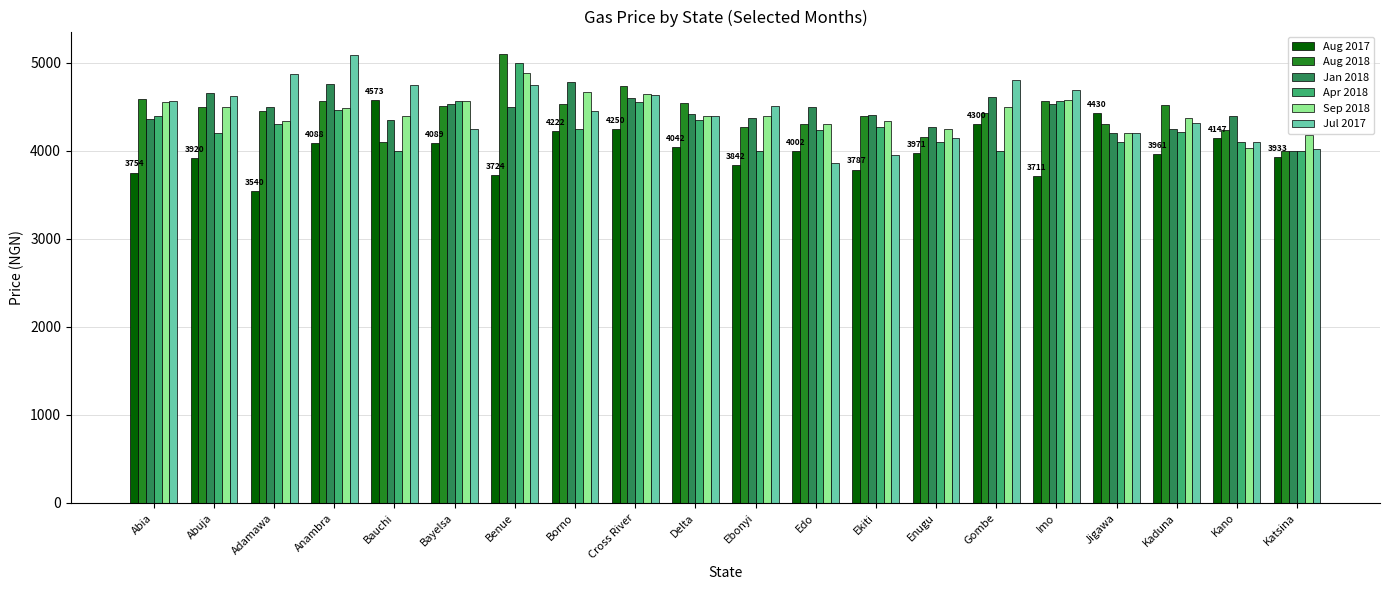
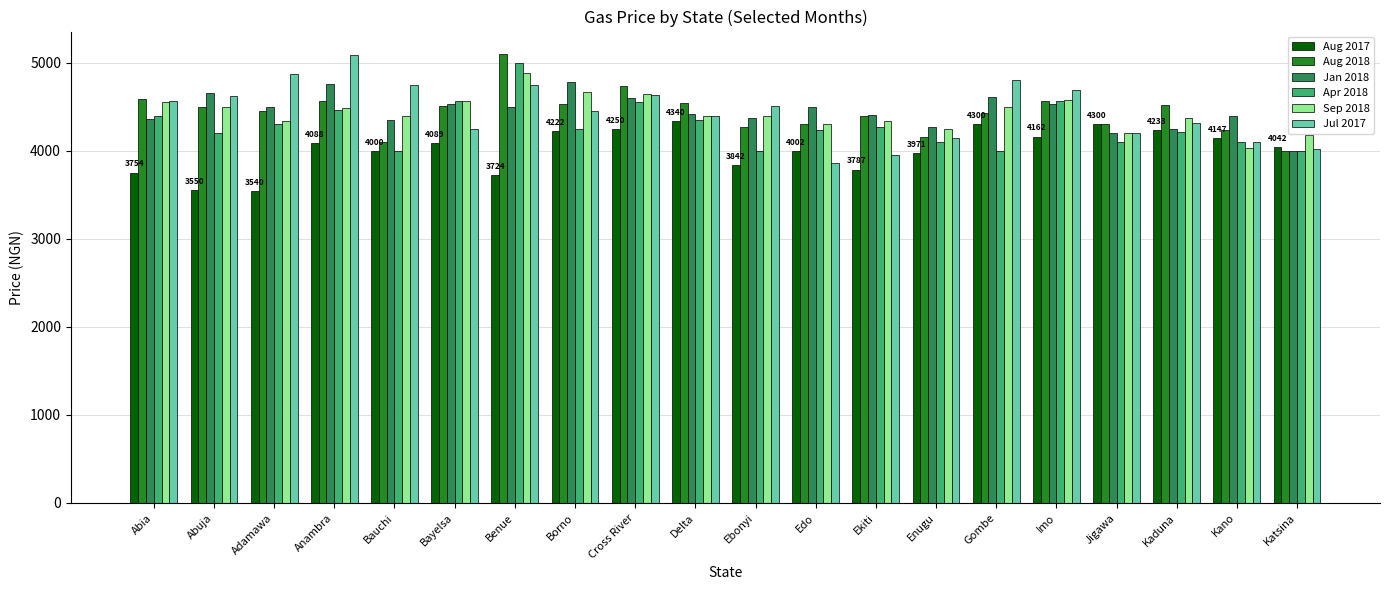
Aug 2017, Abuja: 3920 -> 3550
Aug 2017, Bauchi: 4573 -> 4000
Aug 2017, Delta: 4042 -> 4340
Aug 2017, Imo: 3711 -> 4162
Aug 2017, Jigawa: 4430 -> 4300
Aug 2017, Kaduna: 3961 -> 4233
Aug 2017, Katsina: 3933 -> 4042
